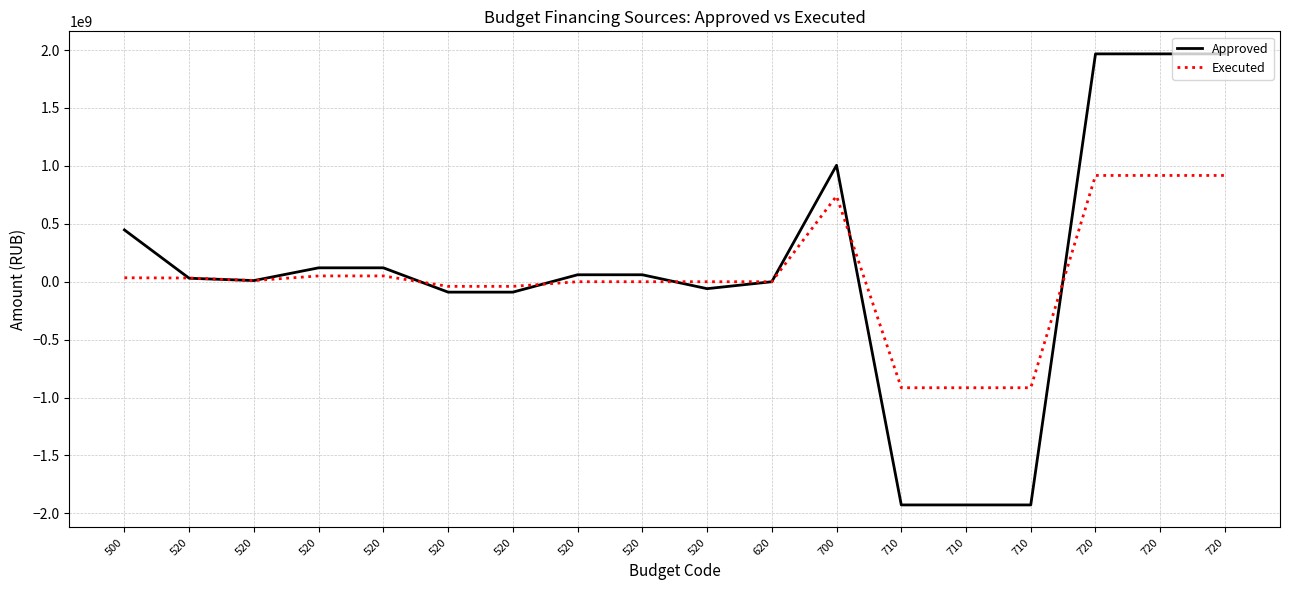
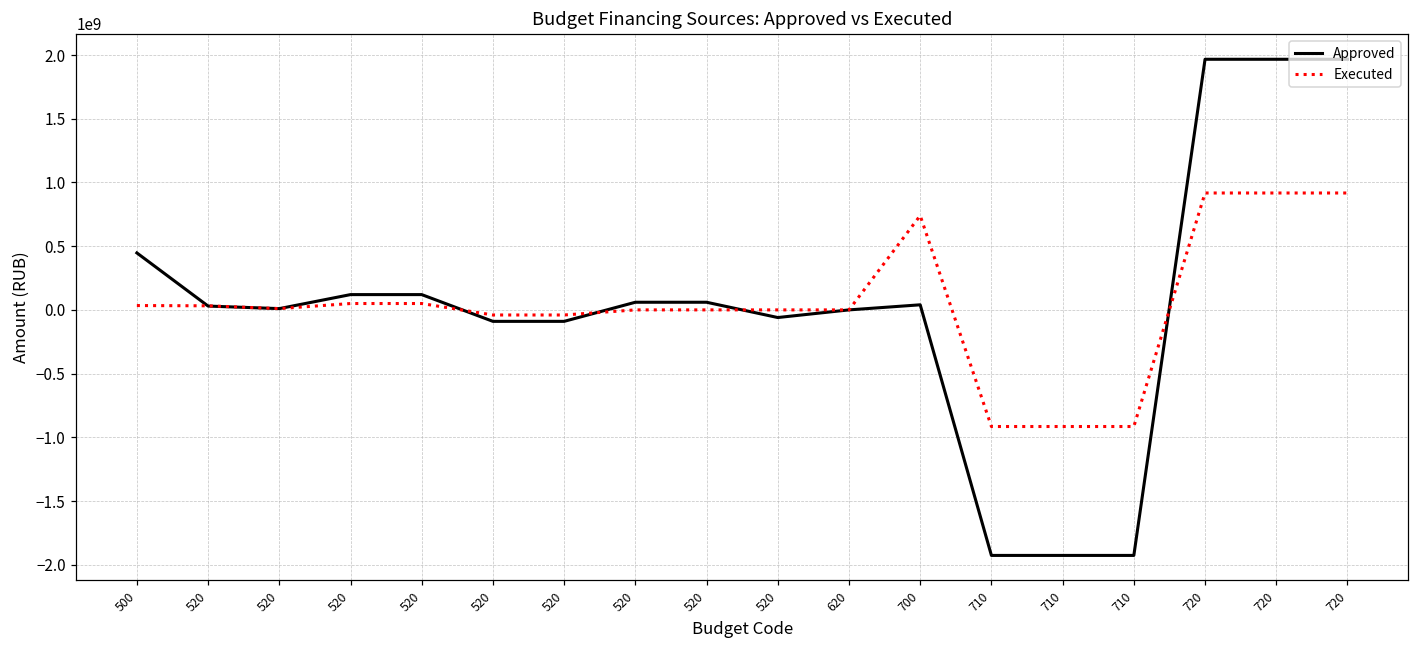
Approved, 700: 1010000000 -> 40000000
